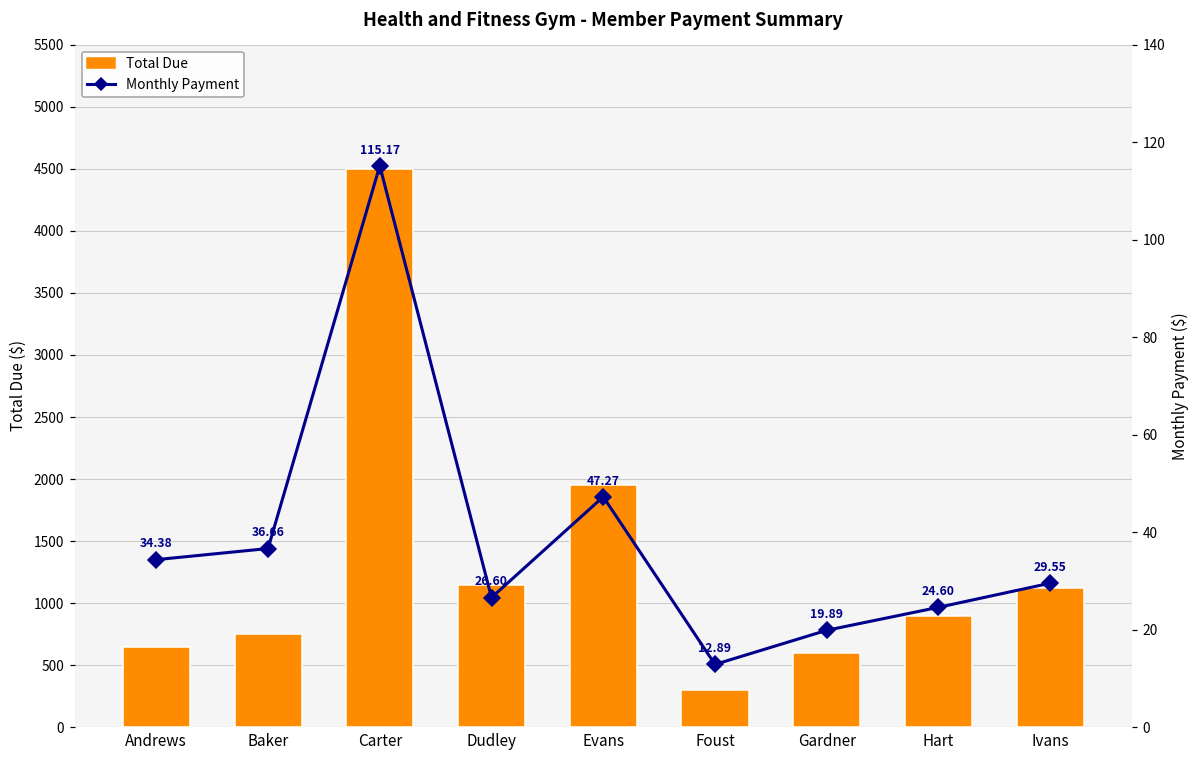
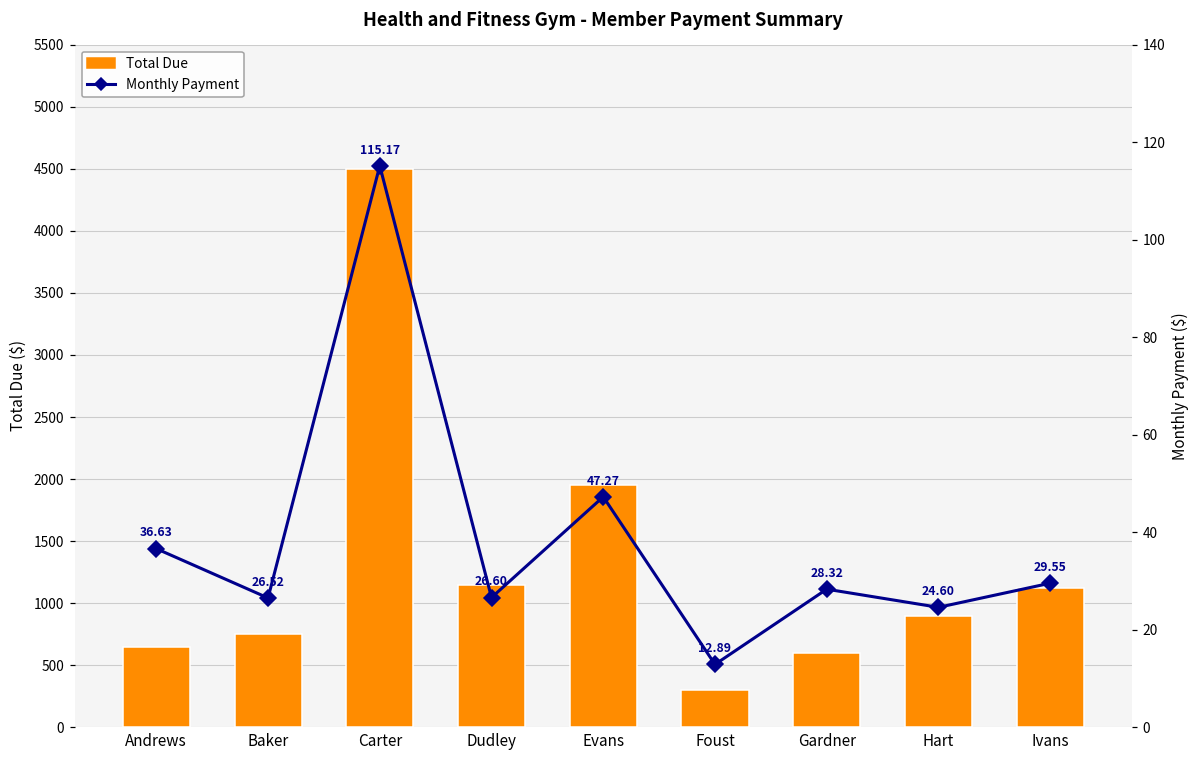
Monthly Payment, Andrews: 34.38 -> 36.63
Monthly Payment, Baker: 36.66 -> 26.52
Monthly Payment, Gardner: 19.89 -> 28.32
